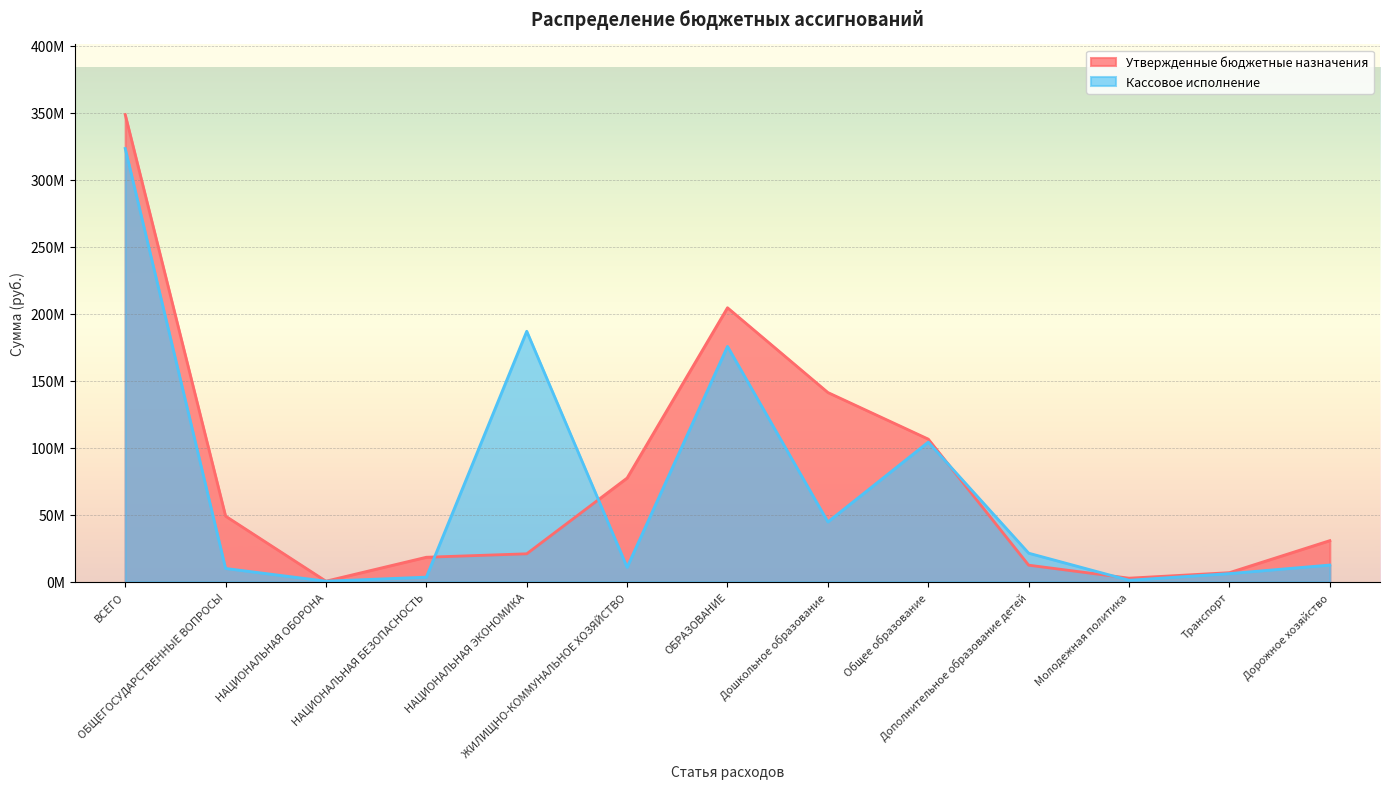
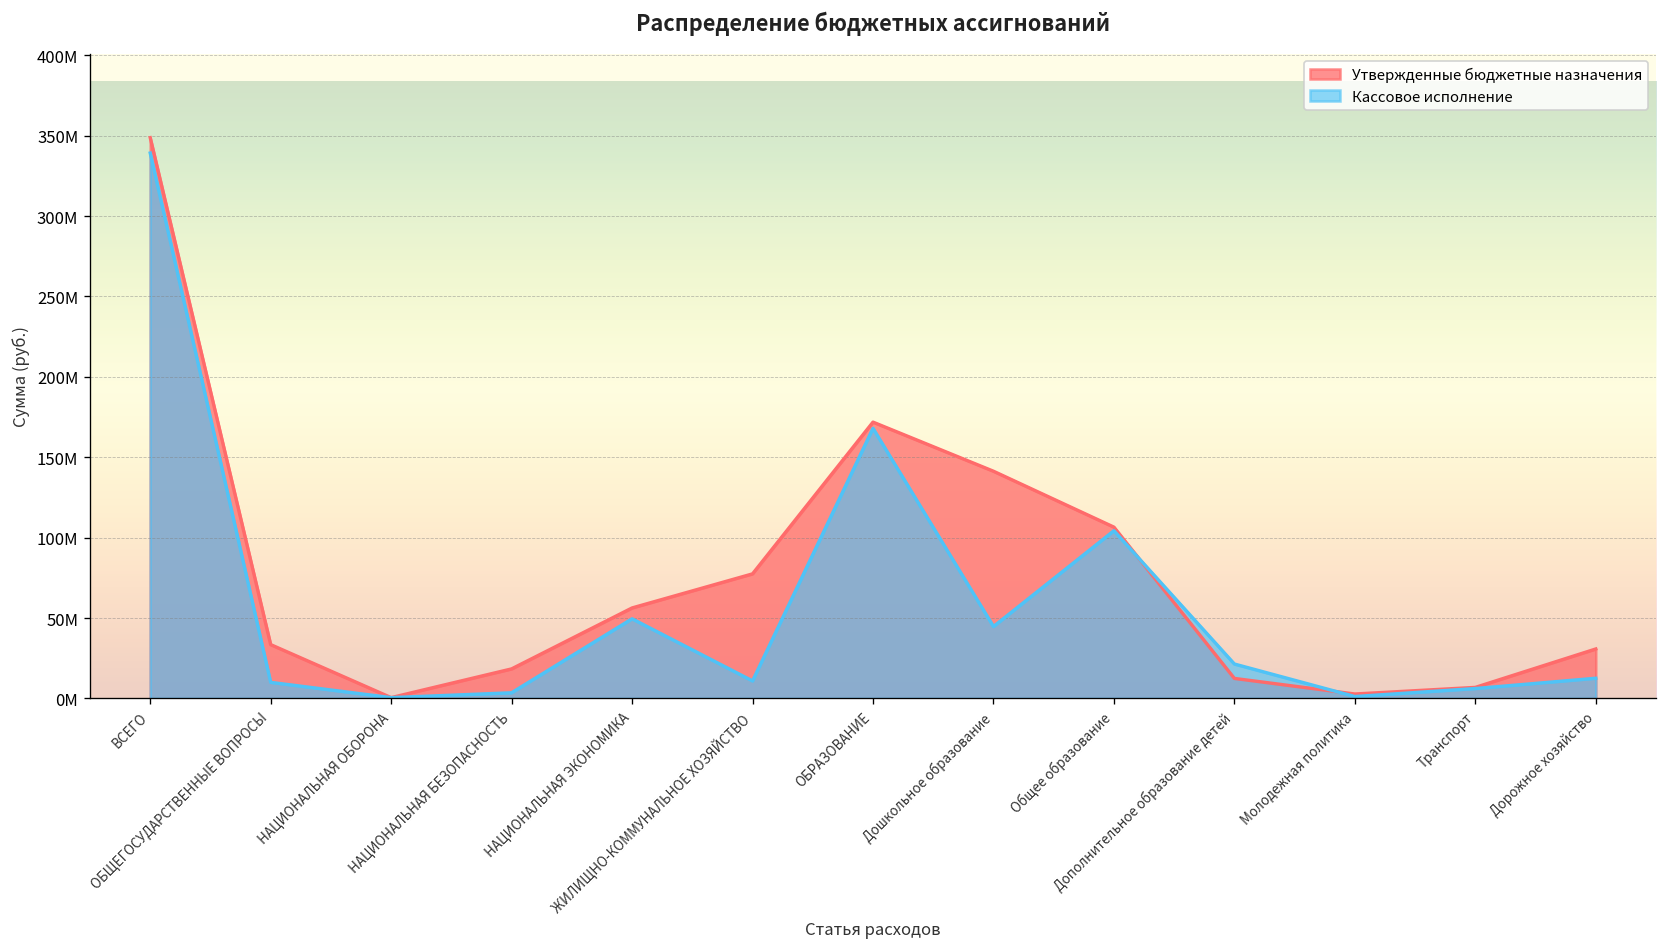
Кассовое исполнение, ВСЕГО: 323000000 -> 339000000
Утвержденные бюджетные назначения, ОБЩЕГОСУДАРСТВЕННЫЕ ВОПРОСЫ: 49000000 -> 33000000
Утвержденные бюджетные назначения, НАЦИОНАЛЬНАЯ ЭКОНОМИКА: 21000000 -> 56000000
Кассовое исполнение, НАЦИОНАЛЬНАЯ ЭКОНОМИКА: 187000000 -> 50000000
Утвержденные бюджетные назначения, ОБРАЗОВАНИЕ: 205000000 -> 172000000
Кассовое исполнение, ОБРАЗОВАНИЕ: 176000000 -> 168000000
